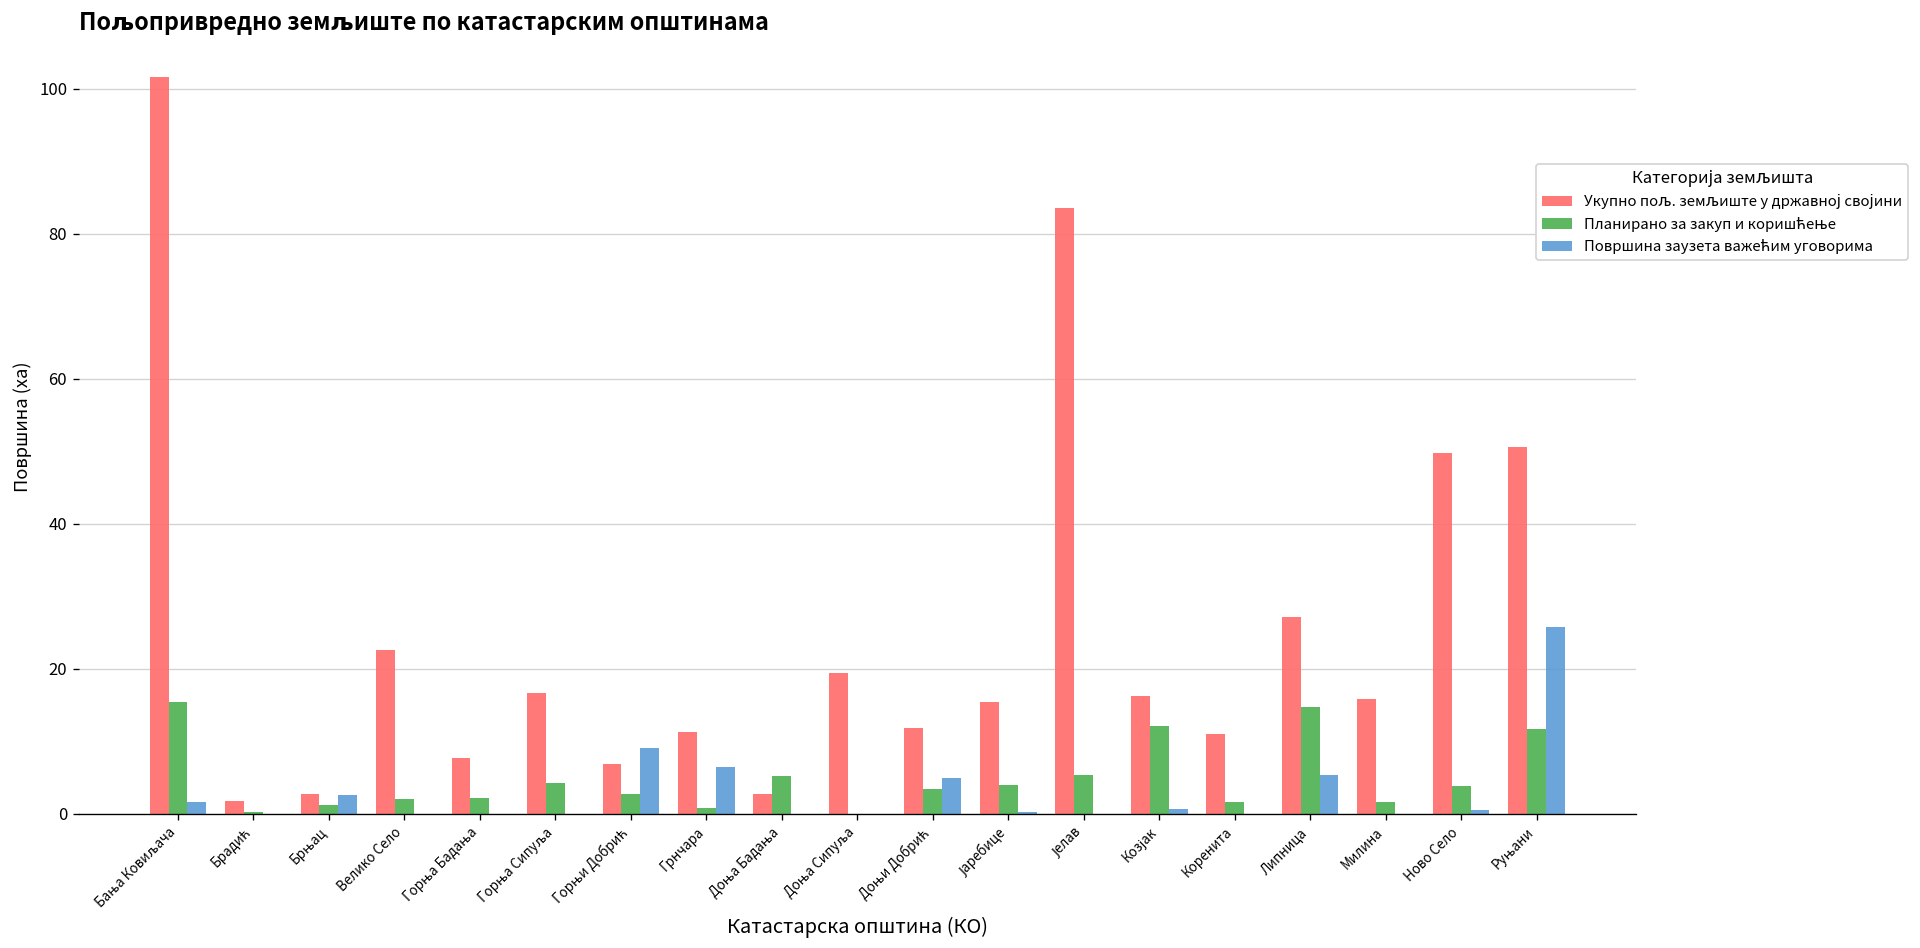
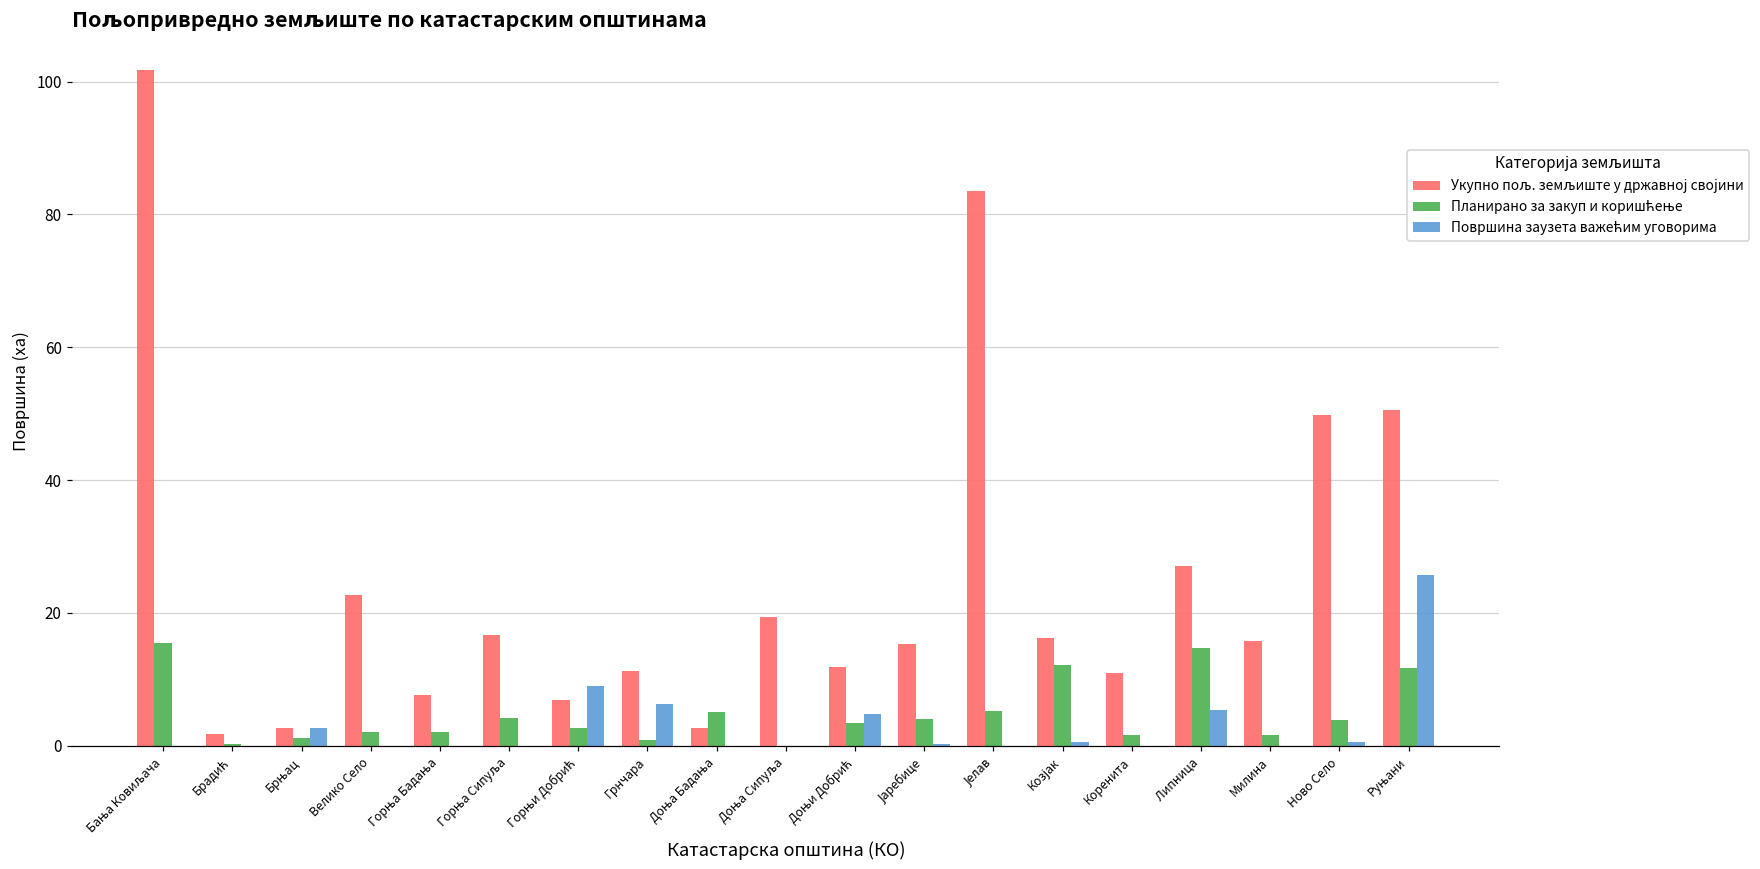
Површина заузета важећим уговорима, Бања Ковиљача: 2 -> 0
